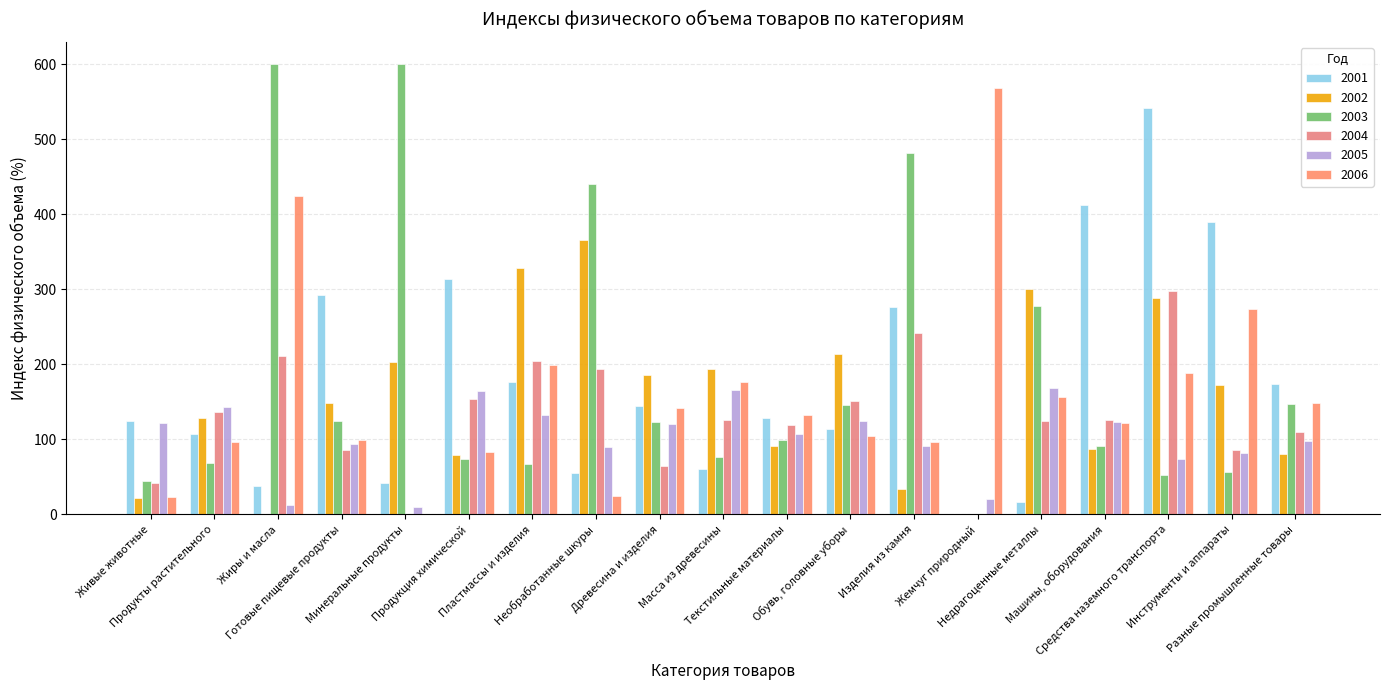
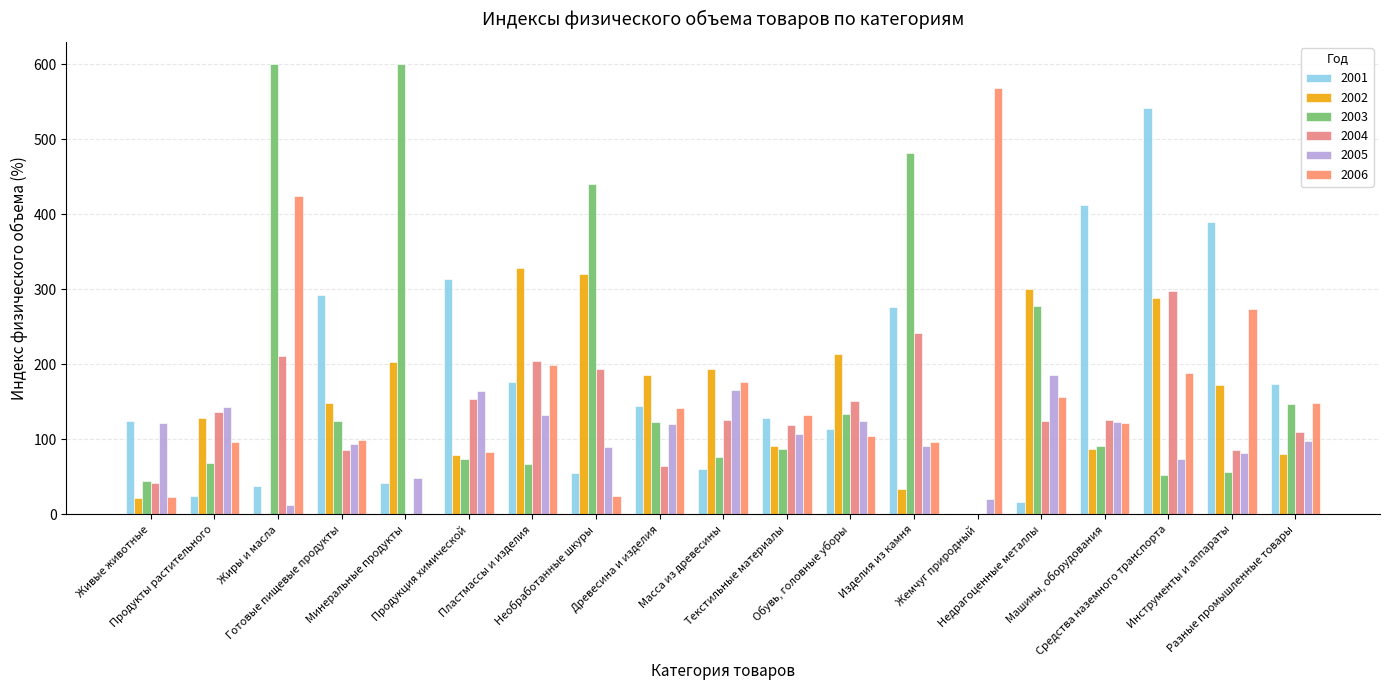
2001, Продукты растительного: 110 -> 30
2005, Минеральные продукты: 10 -> 50
2002, Необработанные шкуры: 370 -> 320
2003, Текстильные материалы: 100 -> 90
2003, Обувь, головные уборы: 150 -> 130
2005, Недрагоценные металлы: 170 -> 190
